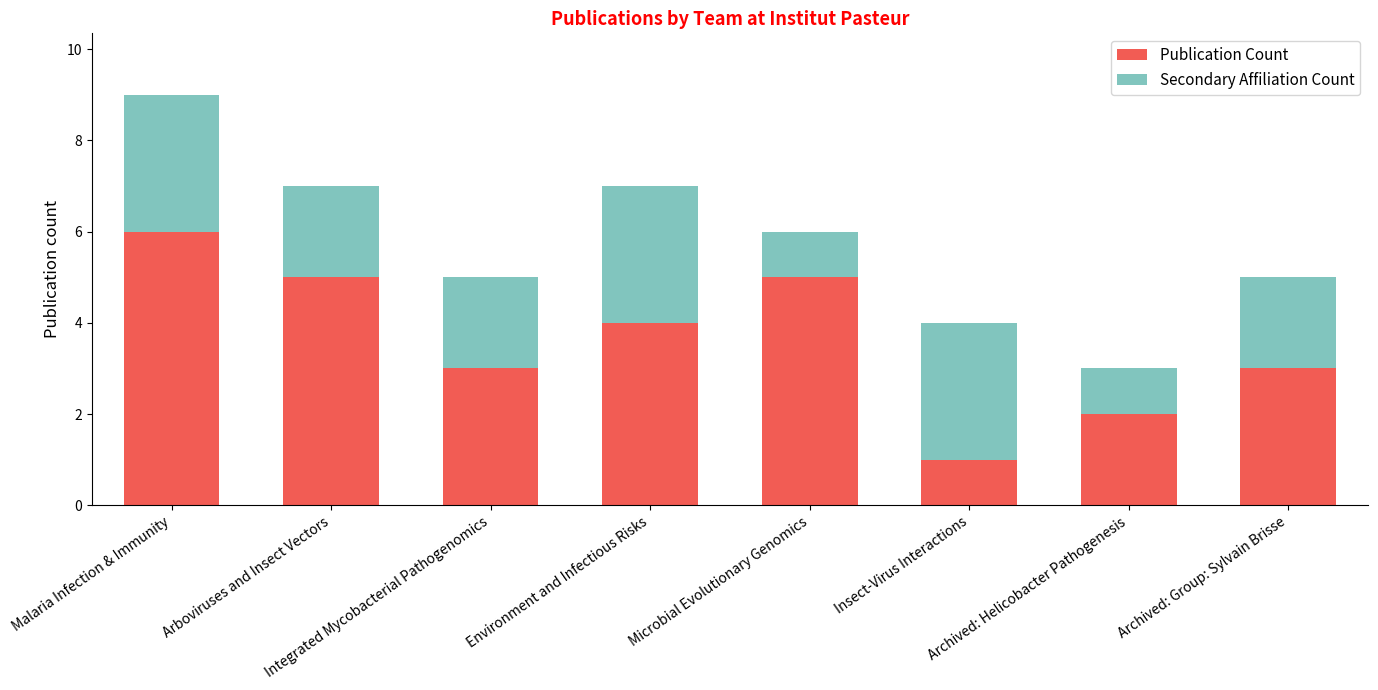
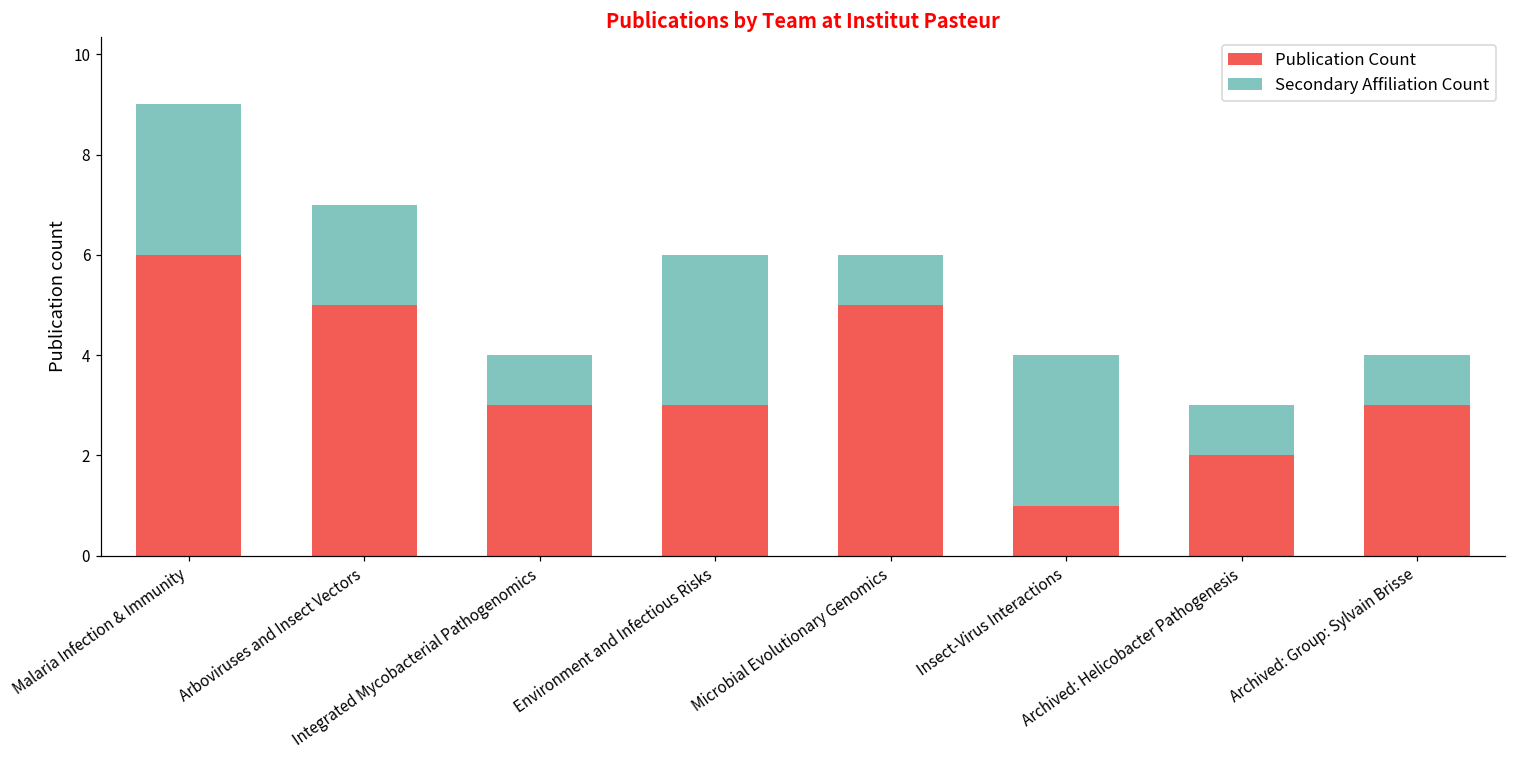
Secondary Affiliation Count, Integrated Mycobacterial Pathogenomics: 2 -> 1
Publication Count, Environment and Infectious Risks: 4 -> 3
Secondary Affiliation Count, Archived: Group: Sylvain Brisse: 2 -> 1
